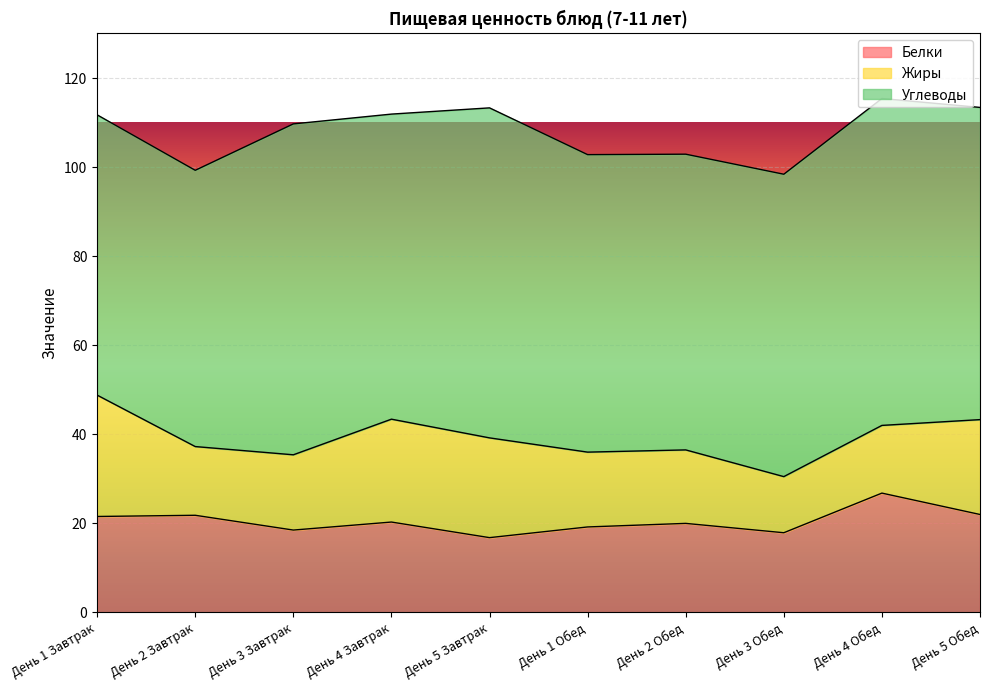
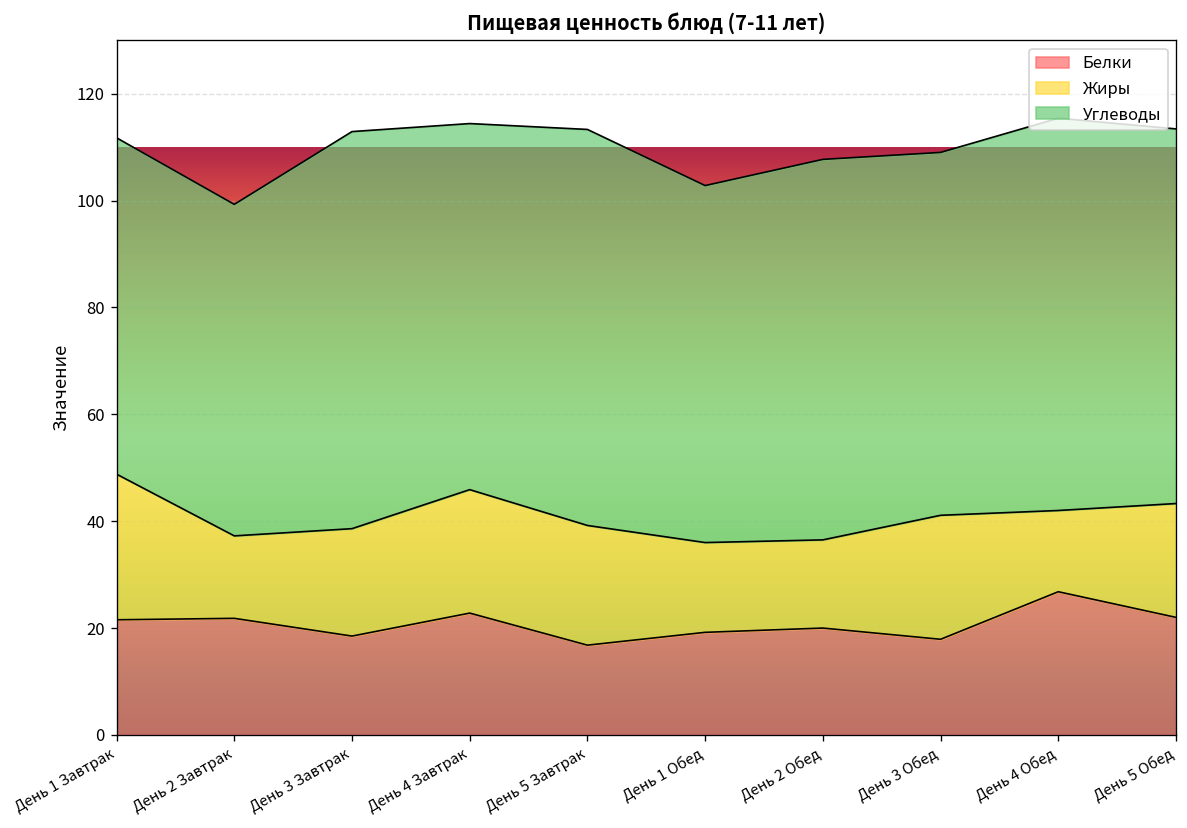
Жиры, День 3 Завтрак: 17 -> 20
Белки, День 4 Завтрак: 20 -> 23
Углеводы, День 2 Обед: 66 -> 71
Жиры, День 3 Обед: 13 -> 23
